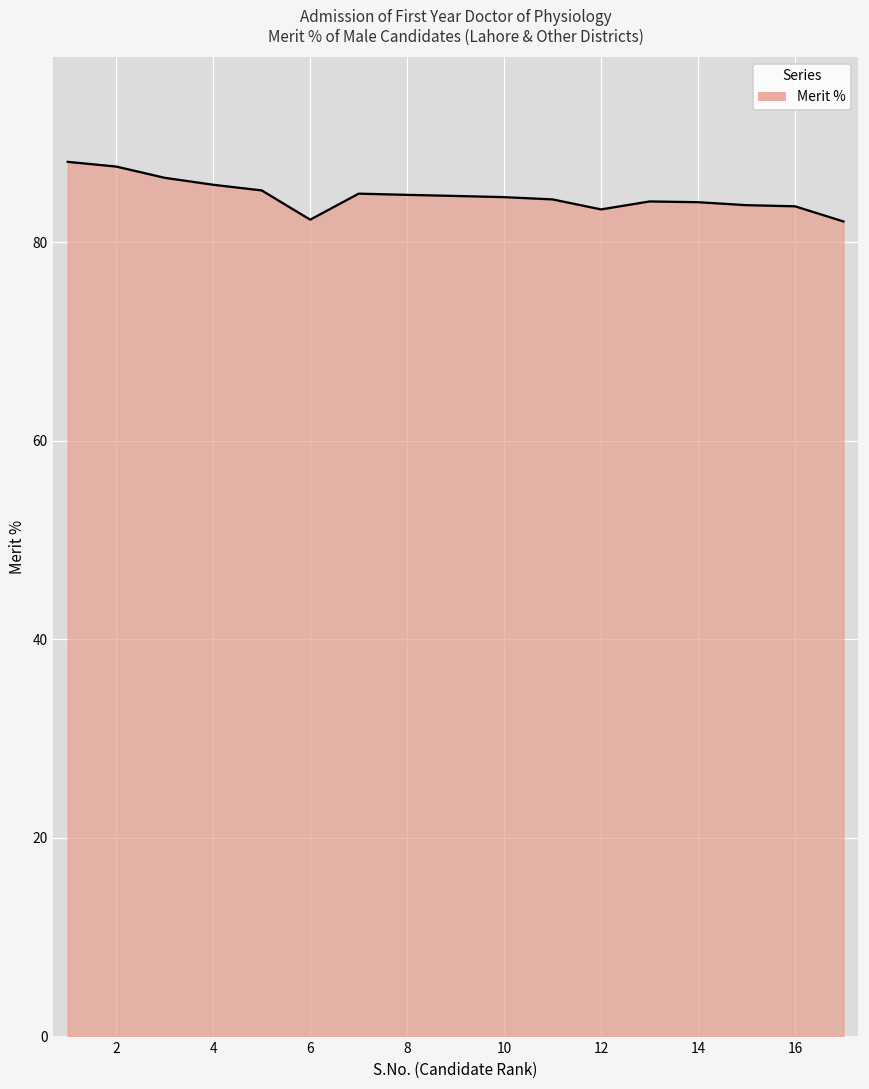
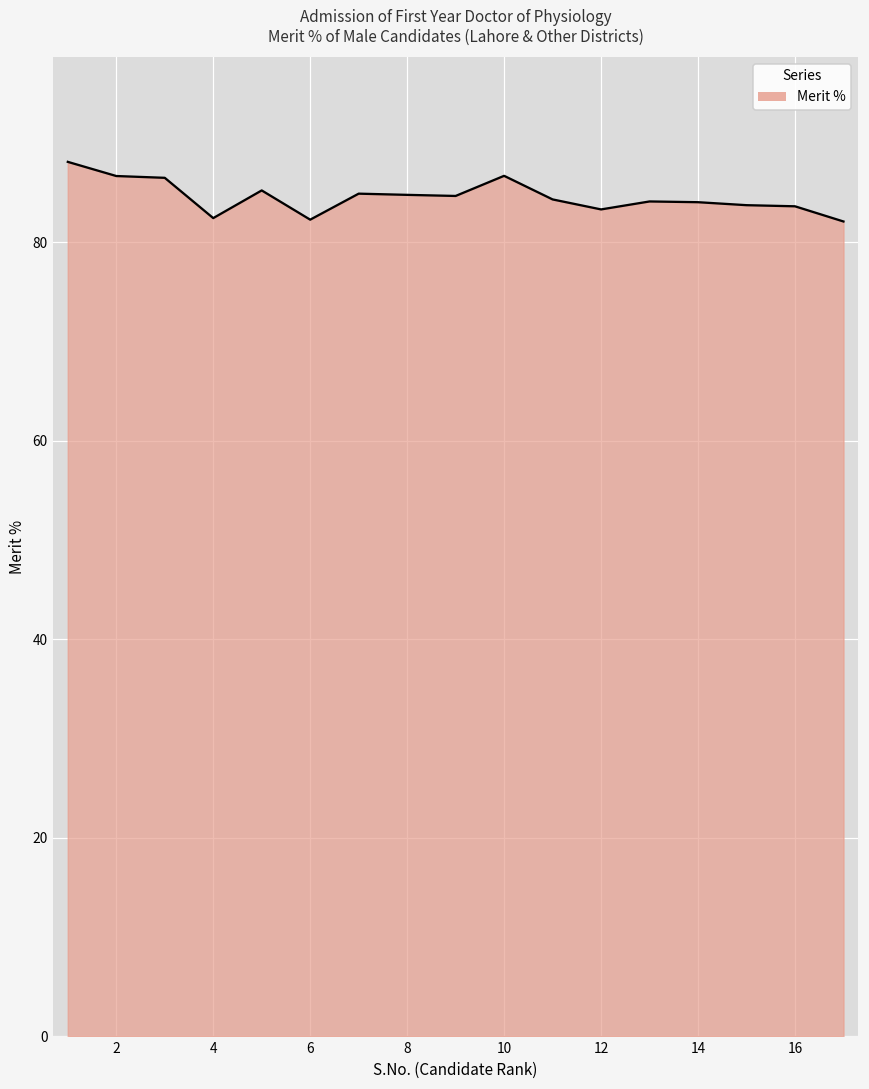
2: 88 -> 87
4: 86 -> 82
10: 85 -> 87
